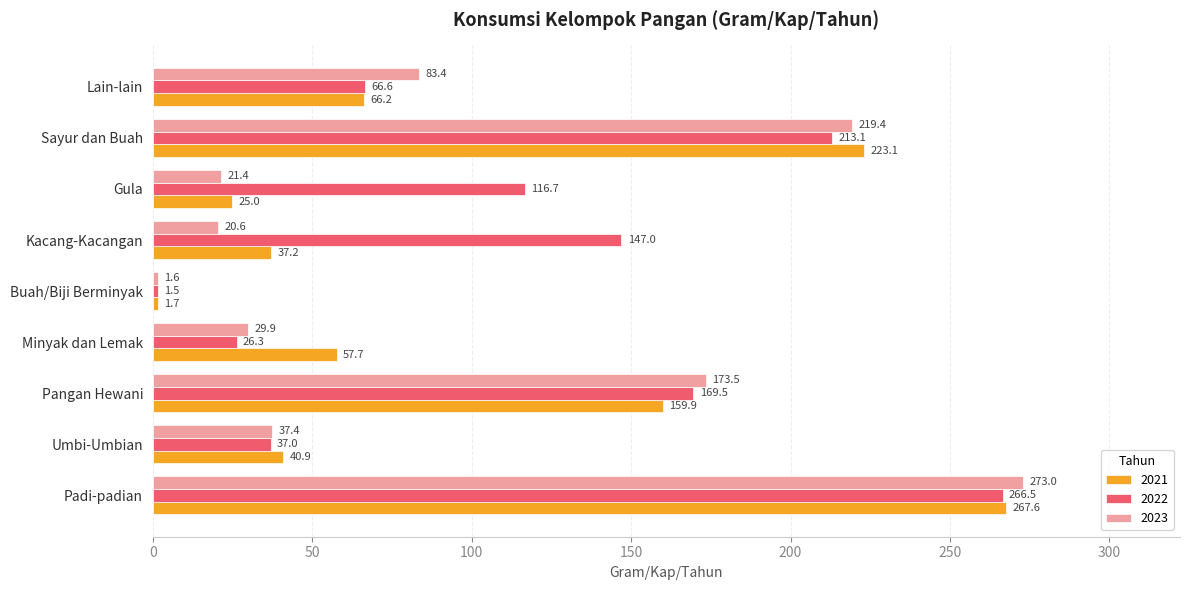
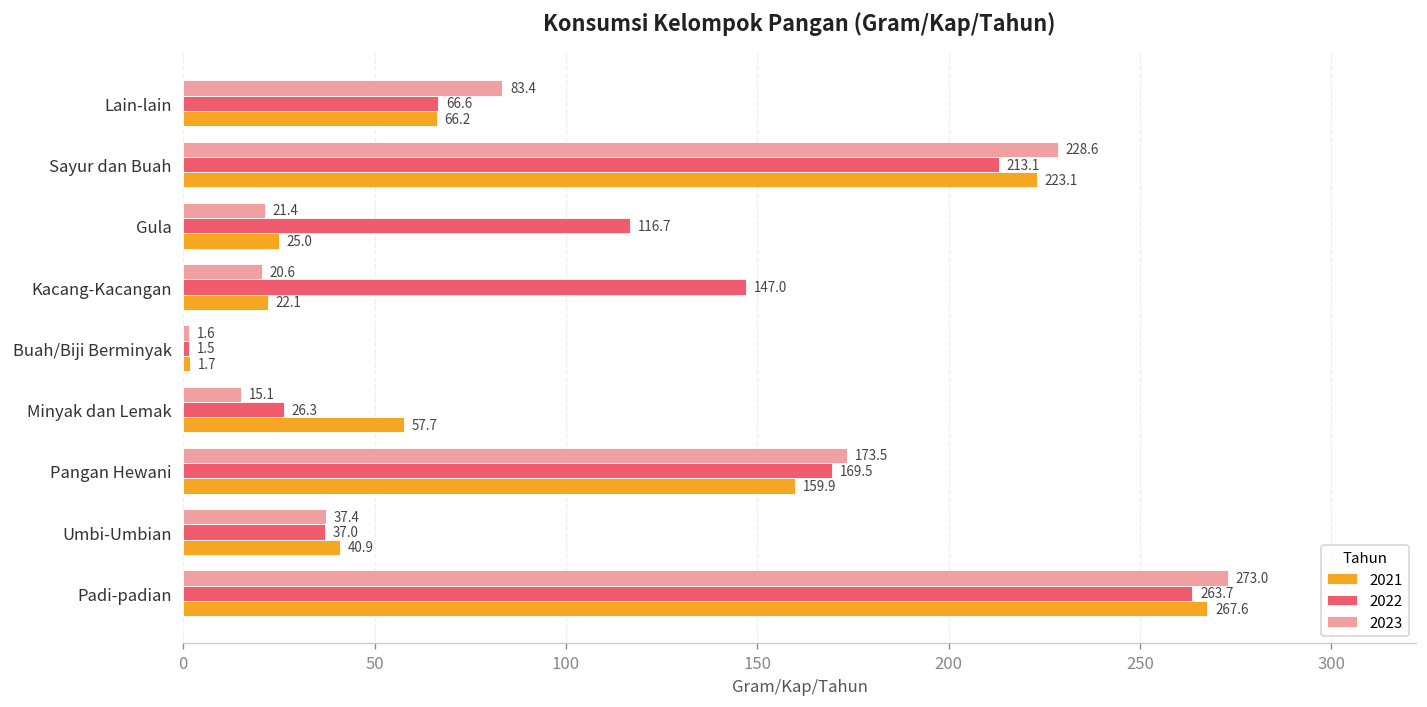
2023, Sayur dan Buah: 219.4 -> 228.6
2021, Kacang-Kacangan: 37.2 -> 22.1
2023, Minyak dan Lemak: 29.9 -> 15.1
2022, Padi-padian: 266.5 -> 263.7
